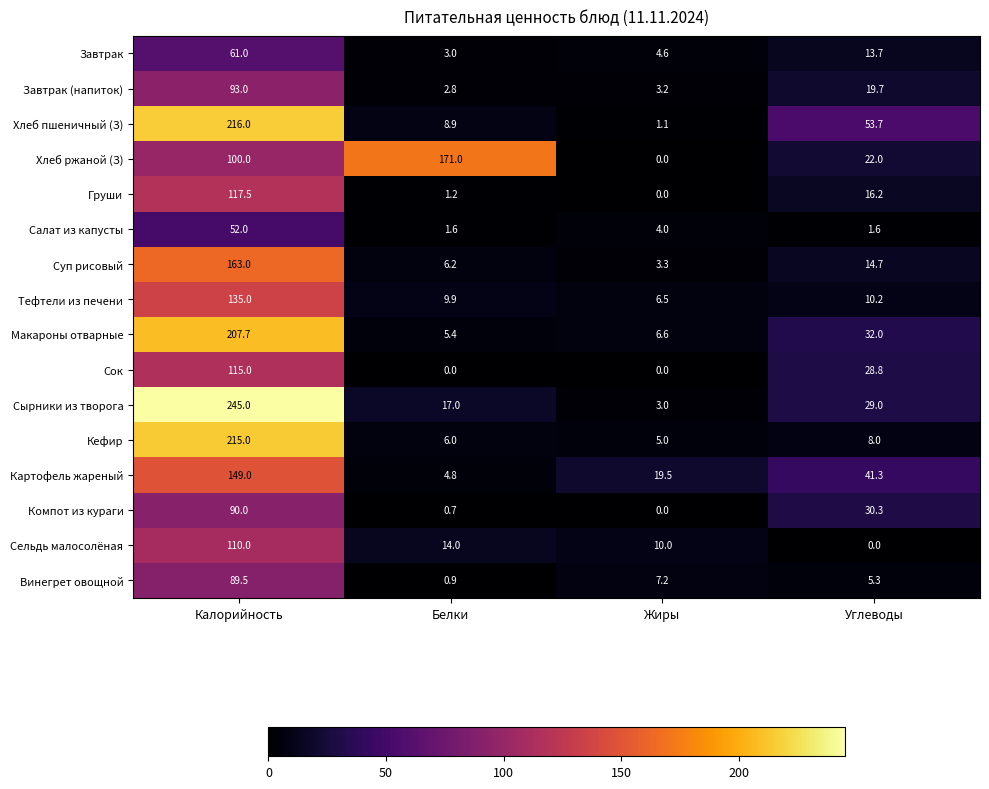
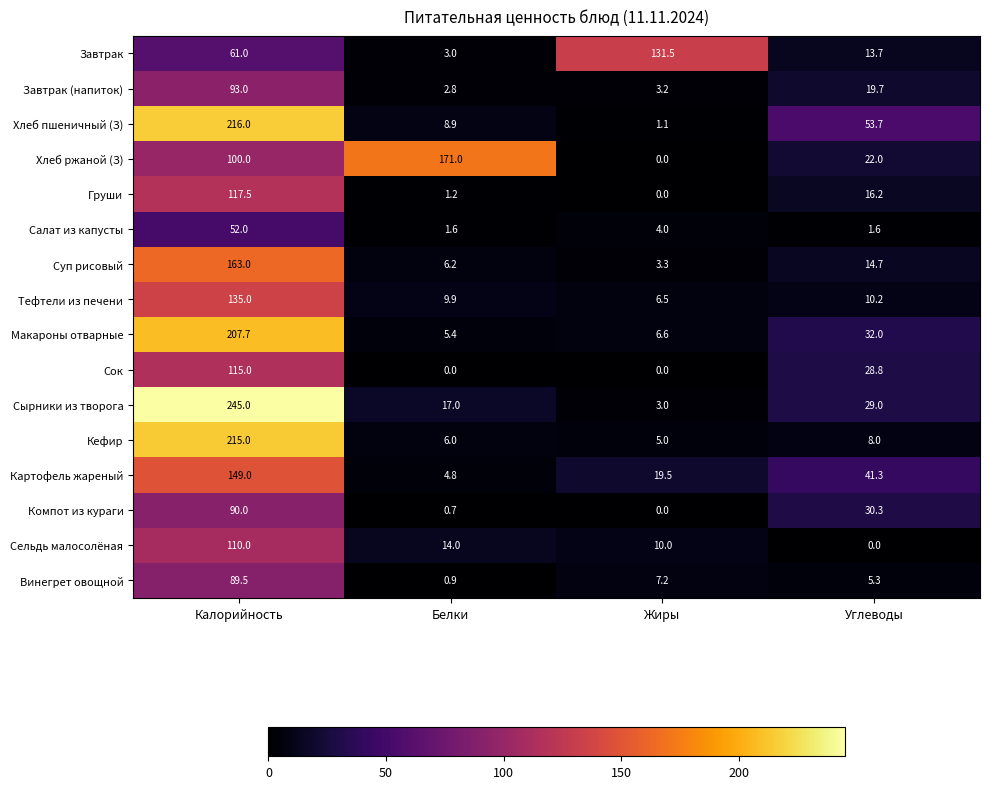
Завтрак, Жиры: 4.6 -> 131.5
